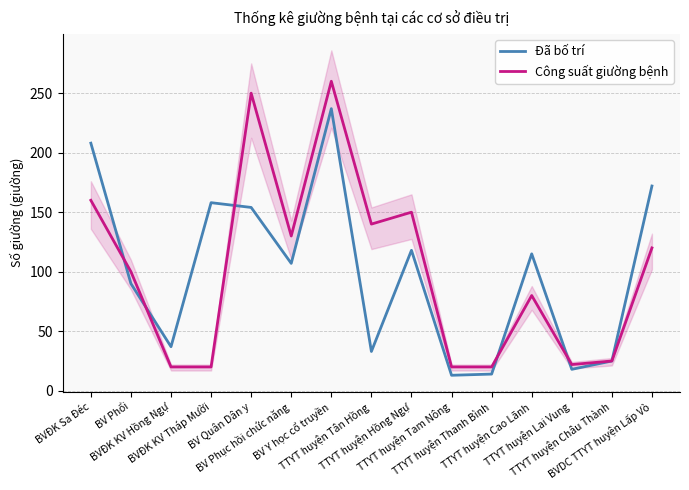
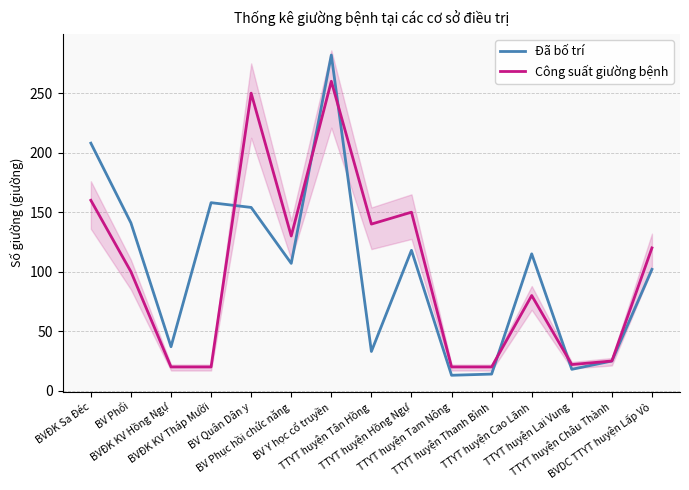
Đã bố trí, BV Phổi: 90 -> 141
Đã bố trí, BV Y học cổ truyền: 237 -> 282
Đã bố trí, BVDC TTYT huyện Lấp Vò: 172 -> 102
